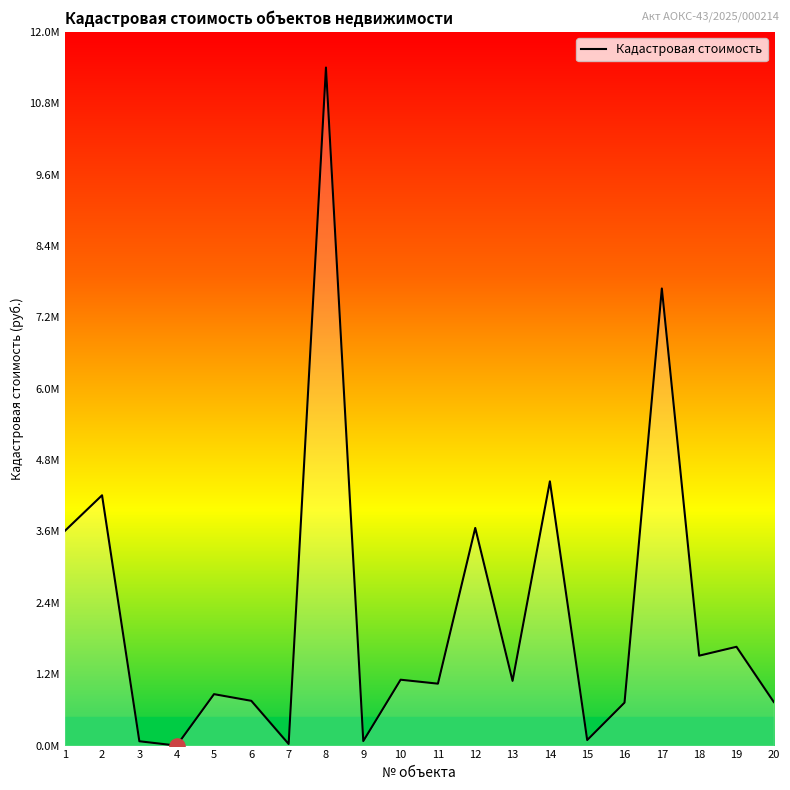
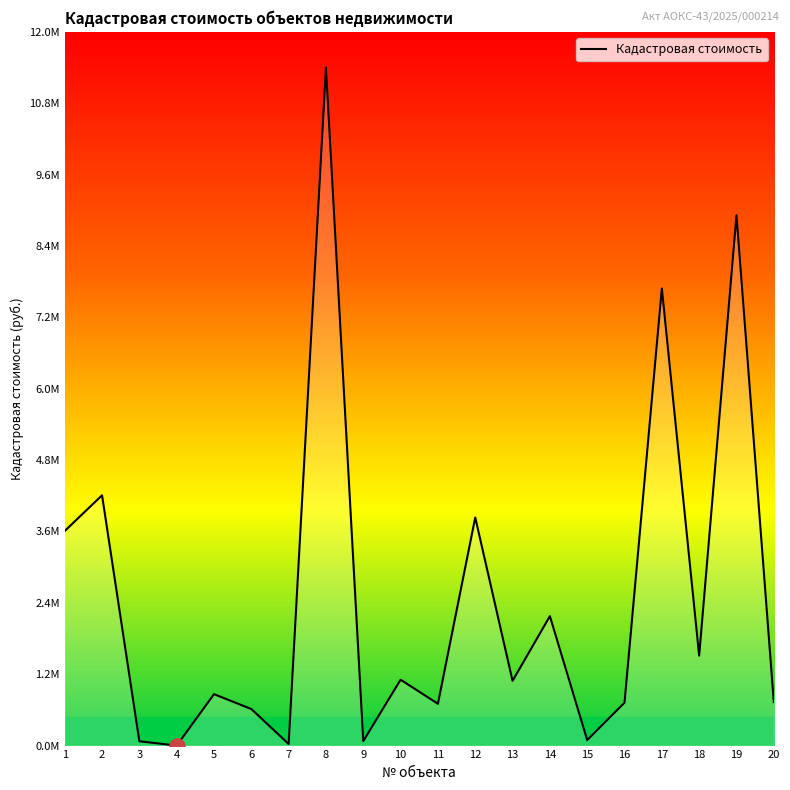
Кадастровая стоимость, 6: 800000 -> 600000
Кадастровая стоимость, 11: 1000000 -> 700000
Кадастровая стоимость, 12: 3700000 -> 3800000
Кадастровая стоимость, 14: 4500000 -> 2200000
Кадастровая стоимость, 19: 1700000 -> 8900000
